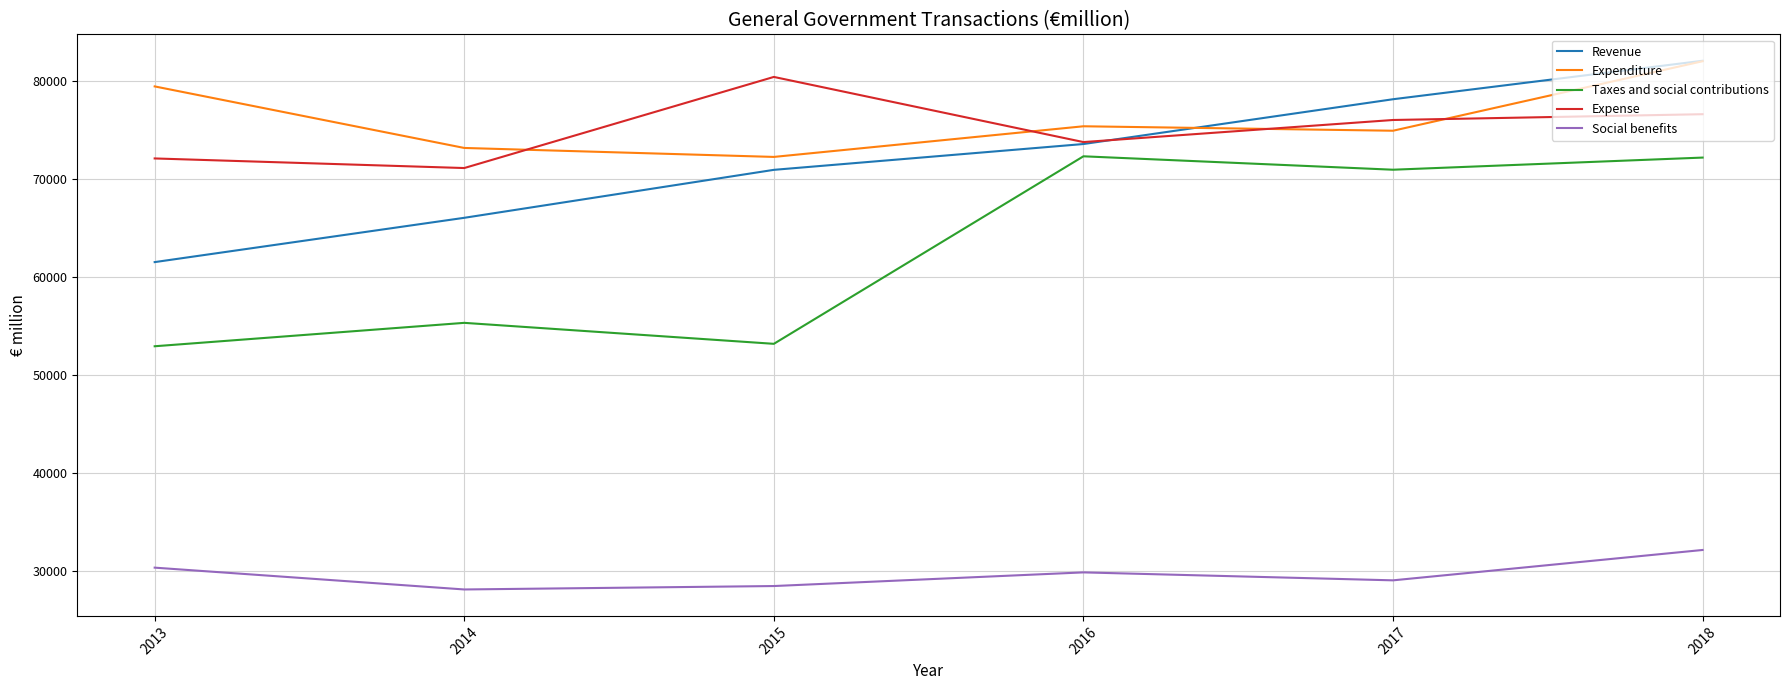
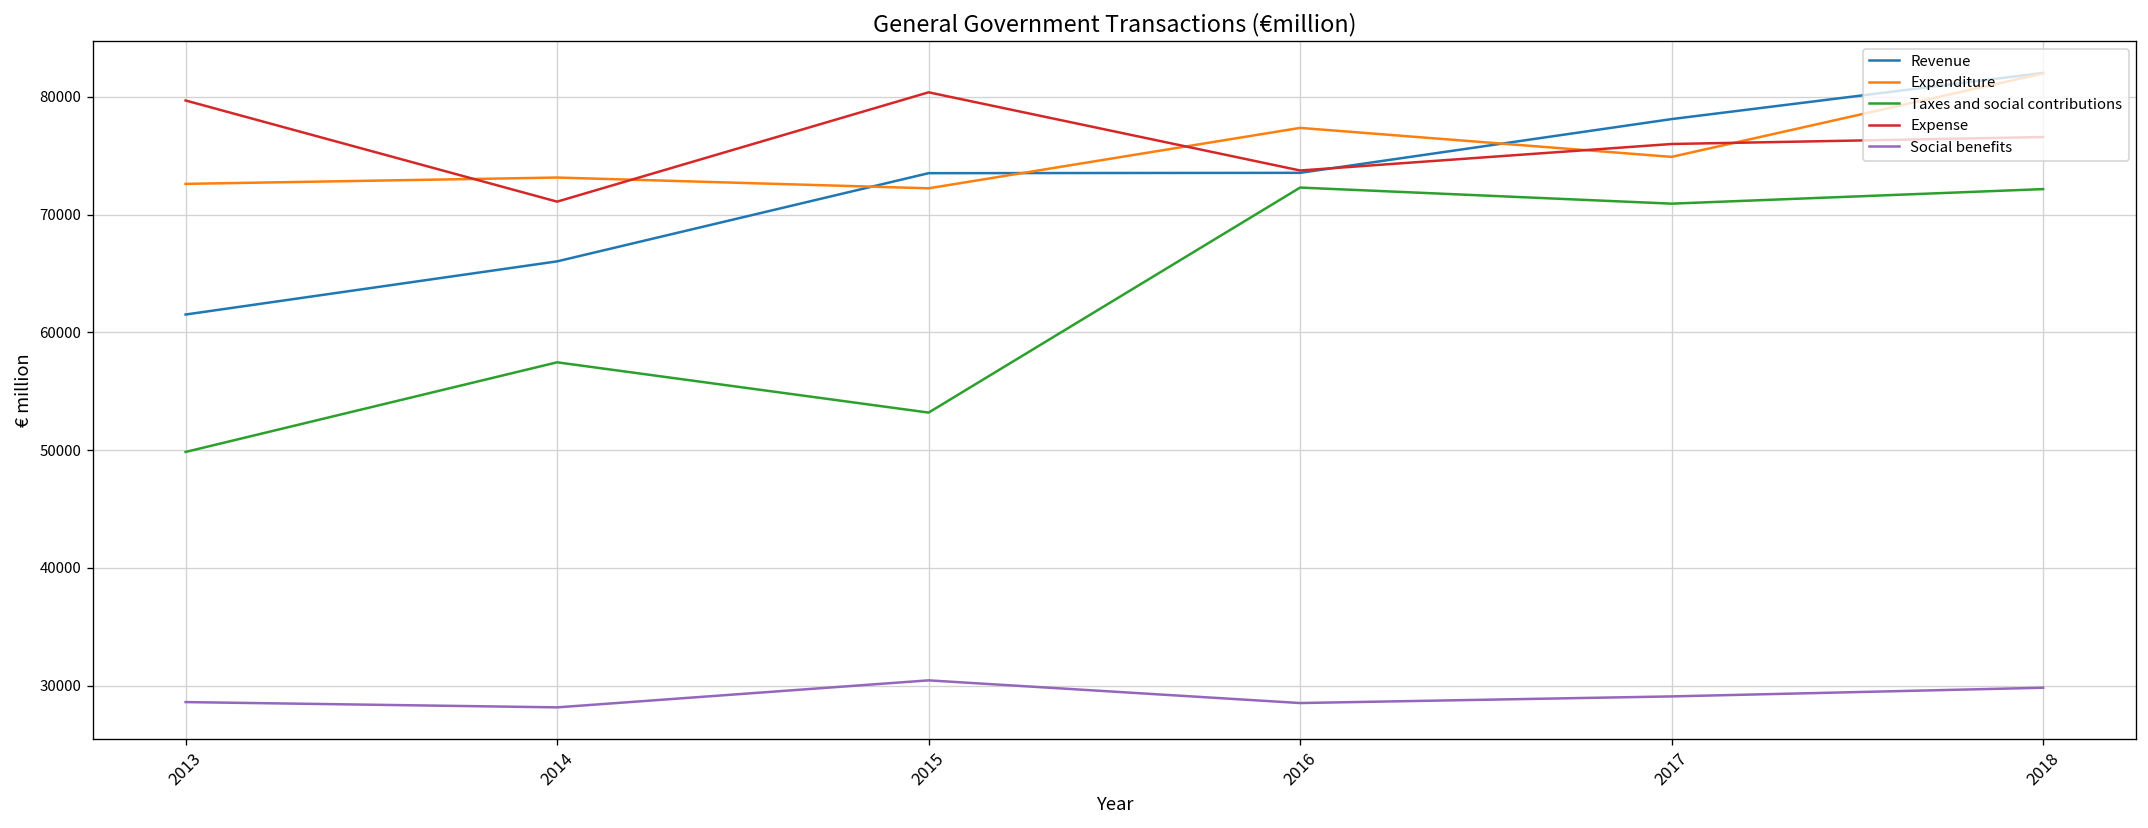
Expenditure, 2013: 79000 -> 73000
Taxes and social contributions, 2013: 53000 -> 50000
Expense, 2013: 72000 -> 80000
Social benefits, 2013: 30000 -> 29000
Taxes and social contributions, 2014: 55000 -> 57000
Revenue, 2015: 71000 -> 74000
Social benefits, 2015: 29000 -> 30000
Expenditure, 2016: 75000 -> 77000
Social benefits, 2016: 30000 -> 29000
Social benefits, 2018: 32000 -> 30000
